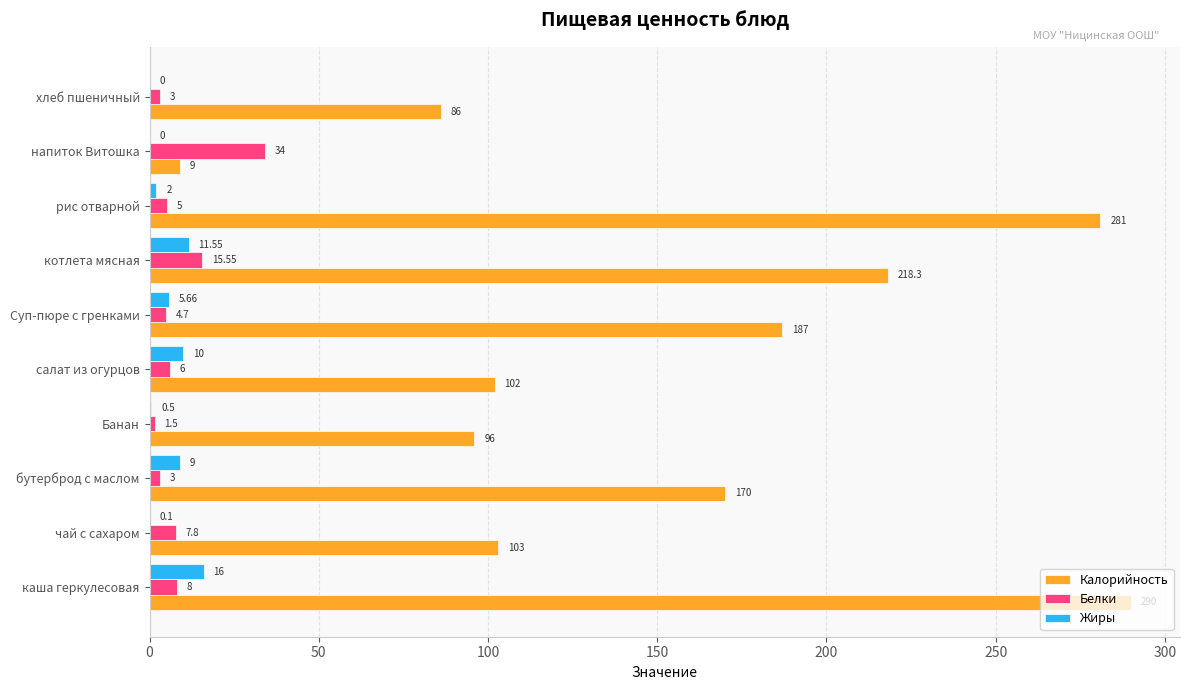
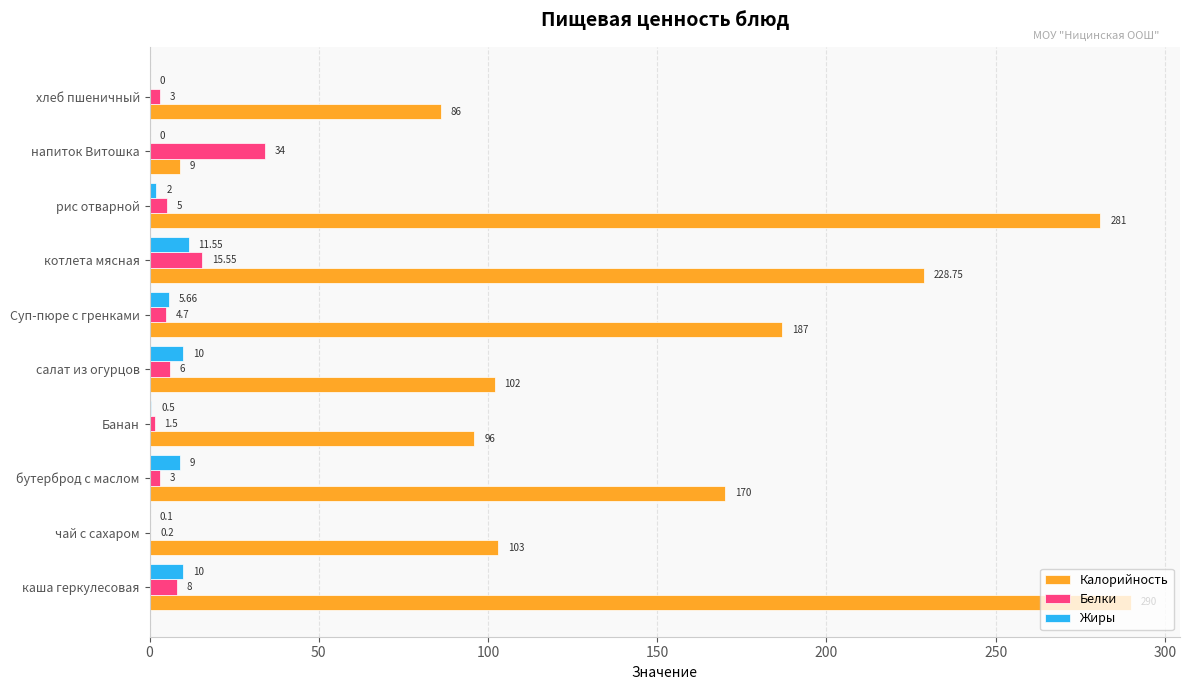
Калорийность, котлета мясная: 218.3 -> 228.75
Белки, чай с сахаром: 7.8 -> 0.2
Жиры, каша геркулесовая: 16 -> 10
